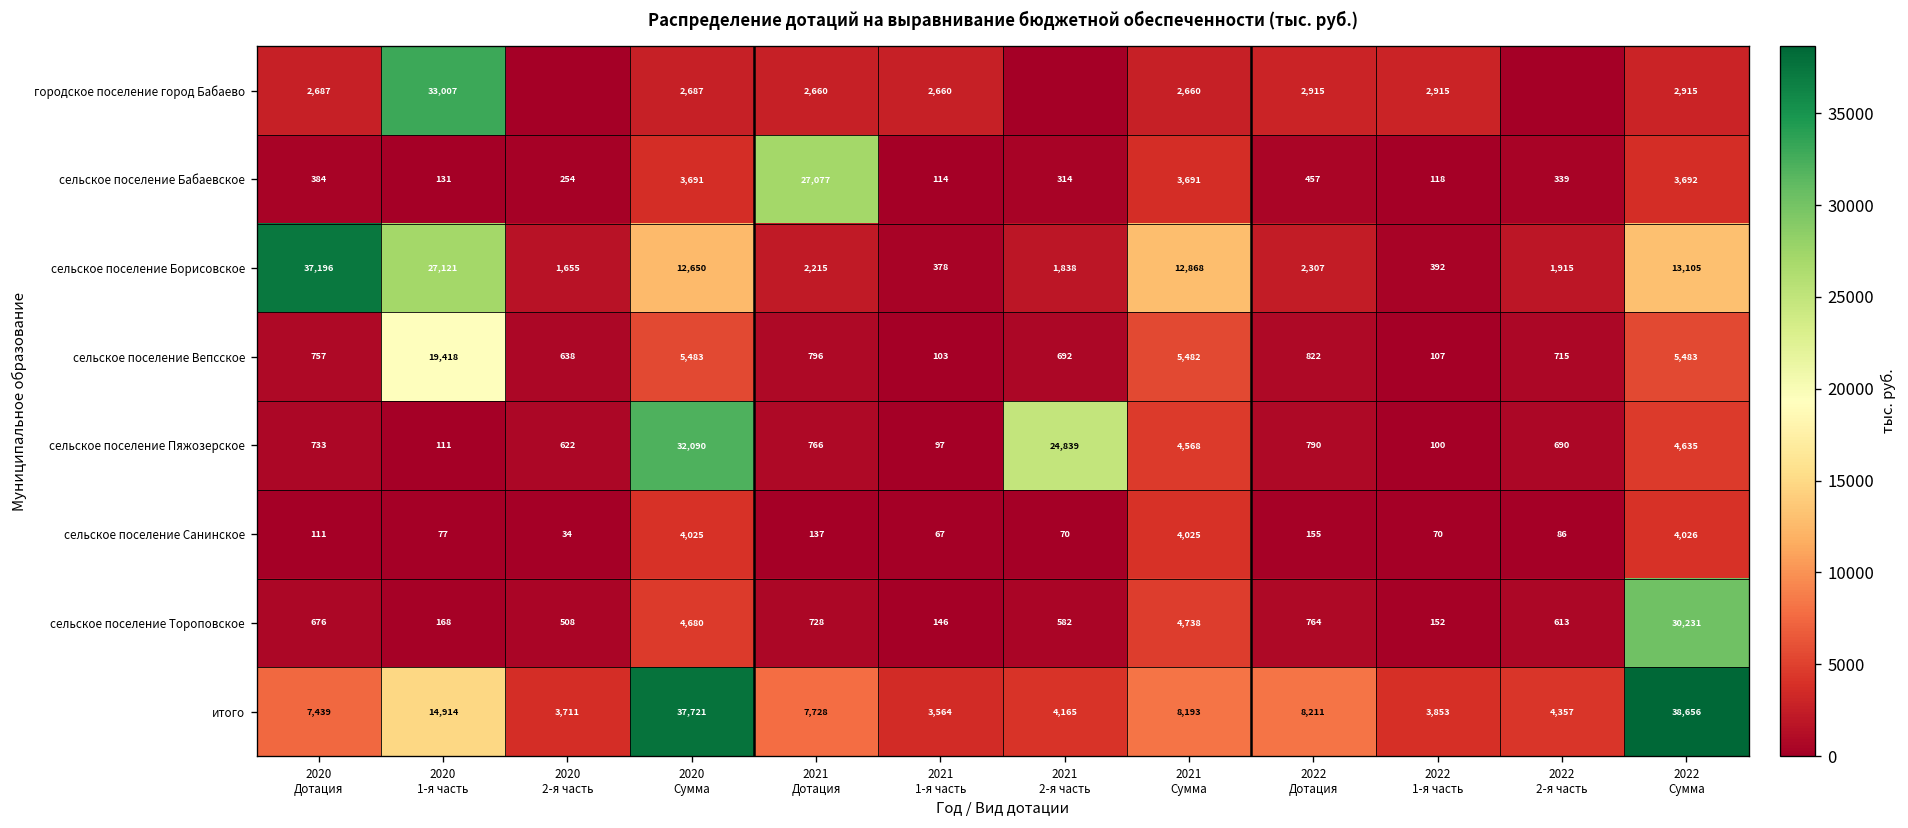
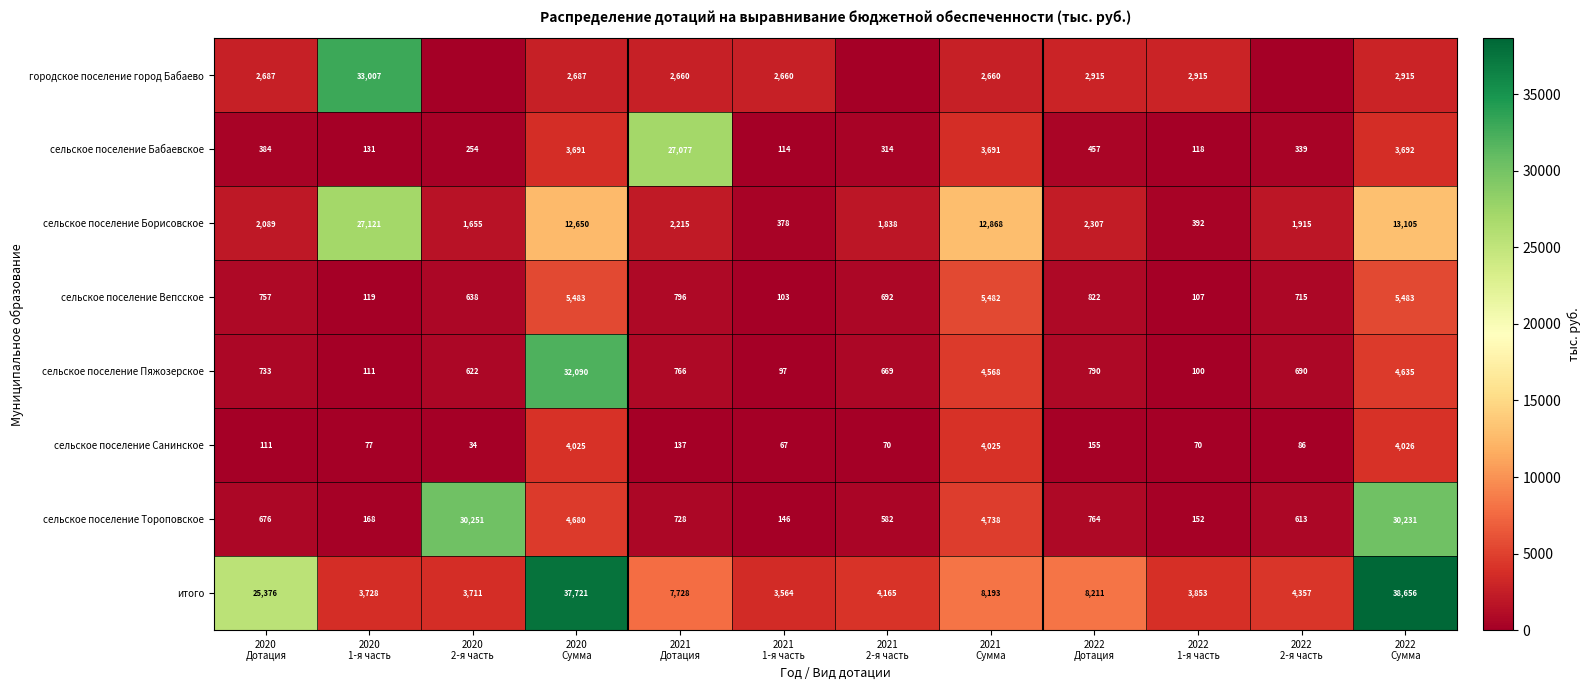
сельское поселение Борисовское, 2020 Дотация: 37,196 -> 2,089
сельское поселение Вепсское, 2020 1-я часть: 19,418 -> 119
сельское поселение Пяжозерское, 2021 2-я часть: 24,839 -> 669
сельское поселение Тороповское, 2020 2-я часть: 508 -> 30,251
итого, 2020 Дотация: 7,439 -> 25,376
итого, 2020 1-я часть: 14,914 -> 3,728
